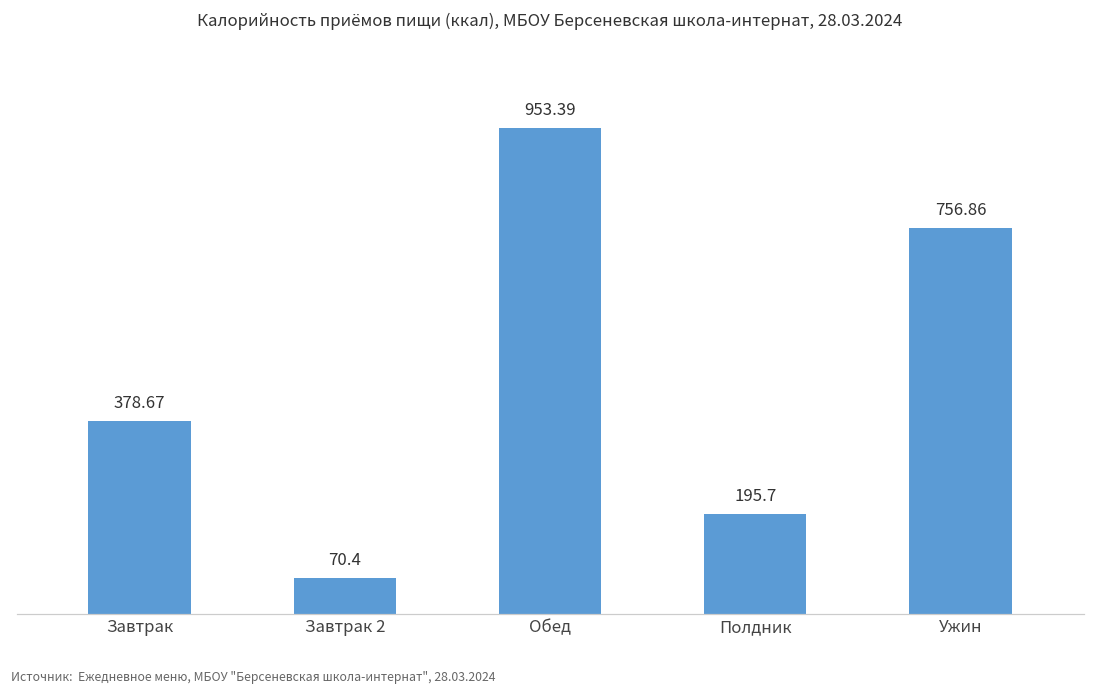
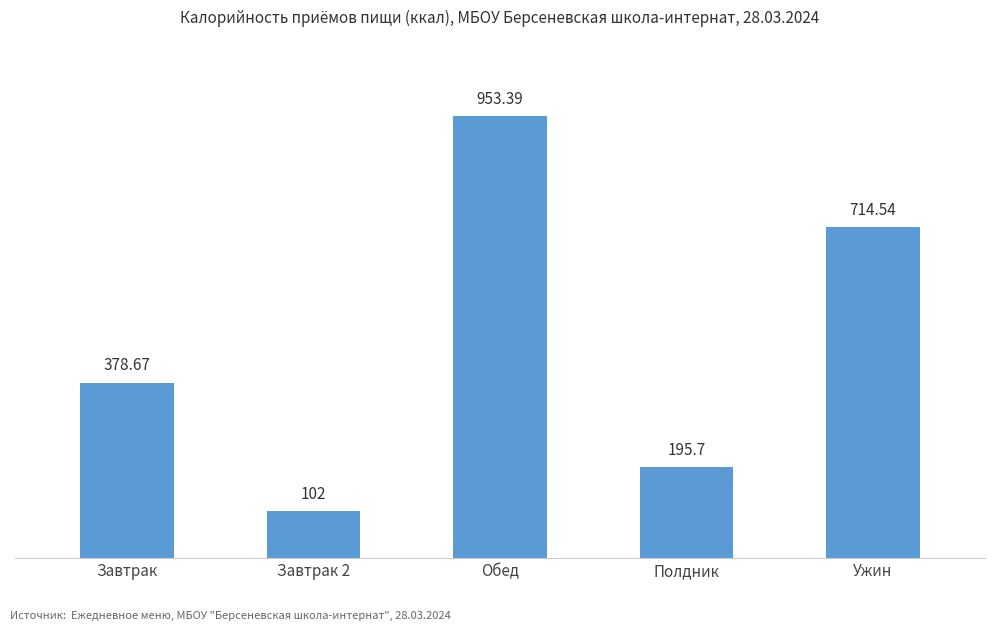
Завтрак 2: 70.4 -> 102
Ужин: 756.86 -> 714.54
